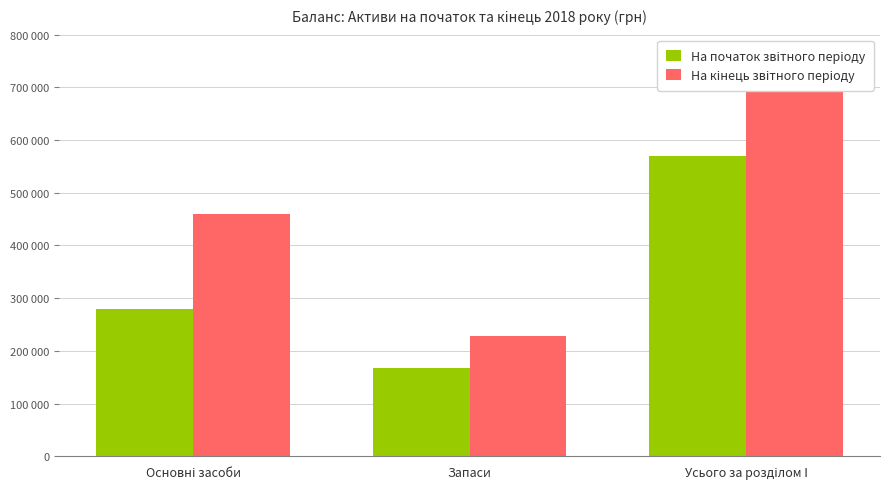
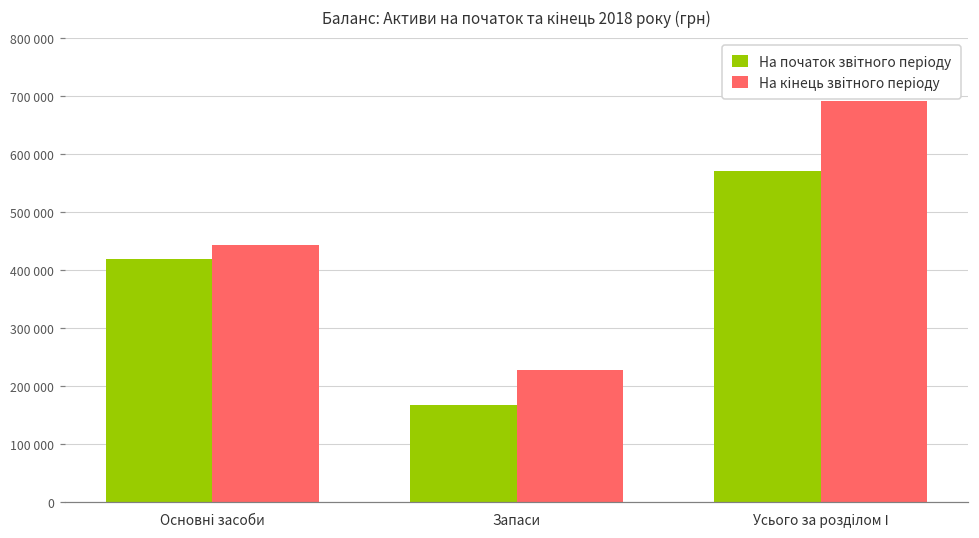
На початок звітного періоду, Основні засоби: 280000 -> 420000
На кінець звітного періоду, Основні засоби: 460000 -> 440000
